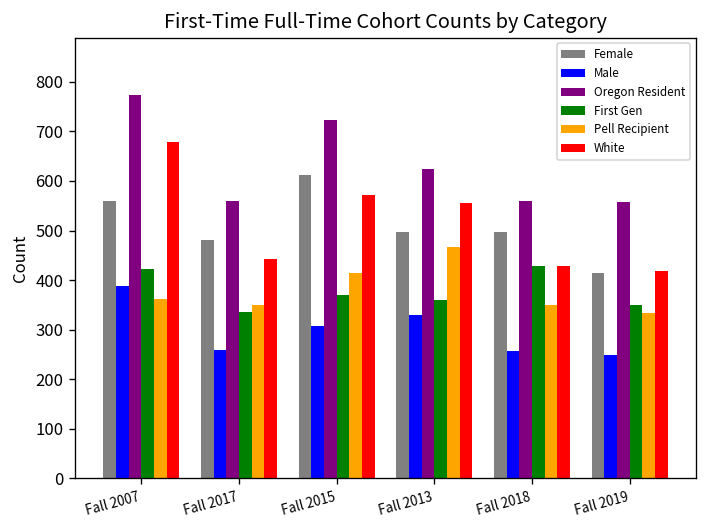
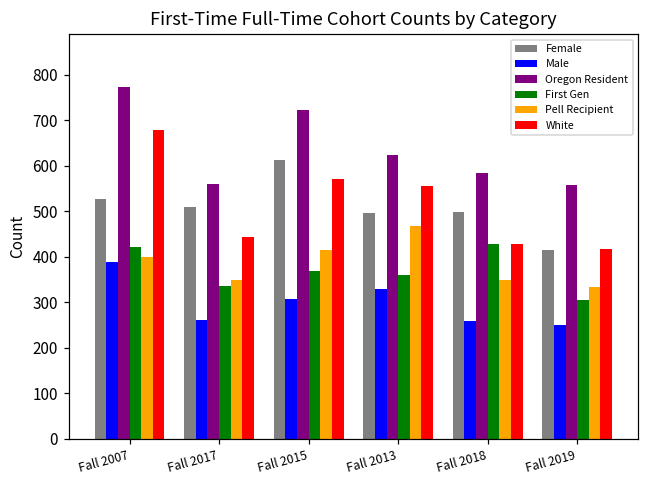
Female, Fall 2007: 560 -> 530
Pell Recipient, Fall 2007: 360 -> 400
Female, Fall 2017: 480 -> 510
Oregon Resident, Fall 2018: 560 -> 590
First Gen, Fall 2019: 350 -> 310
